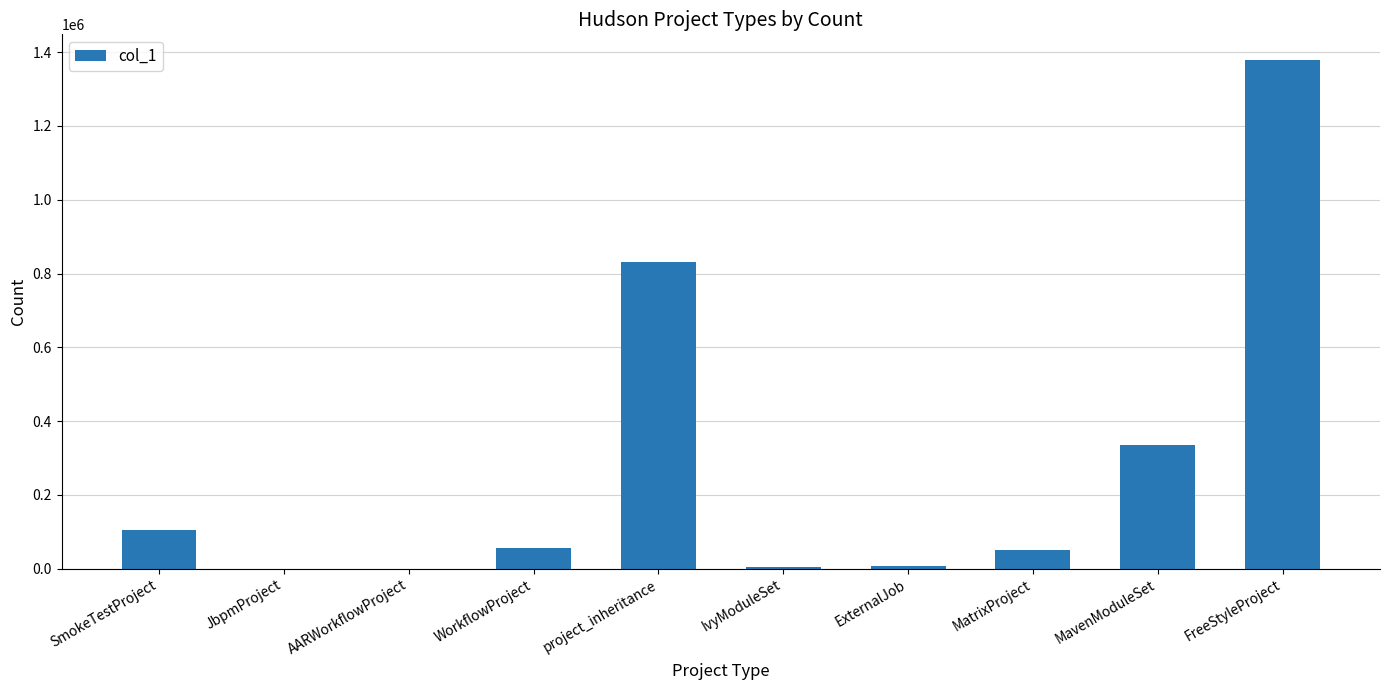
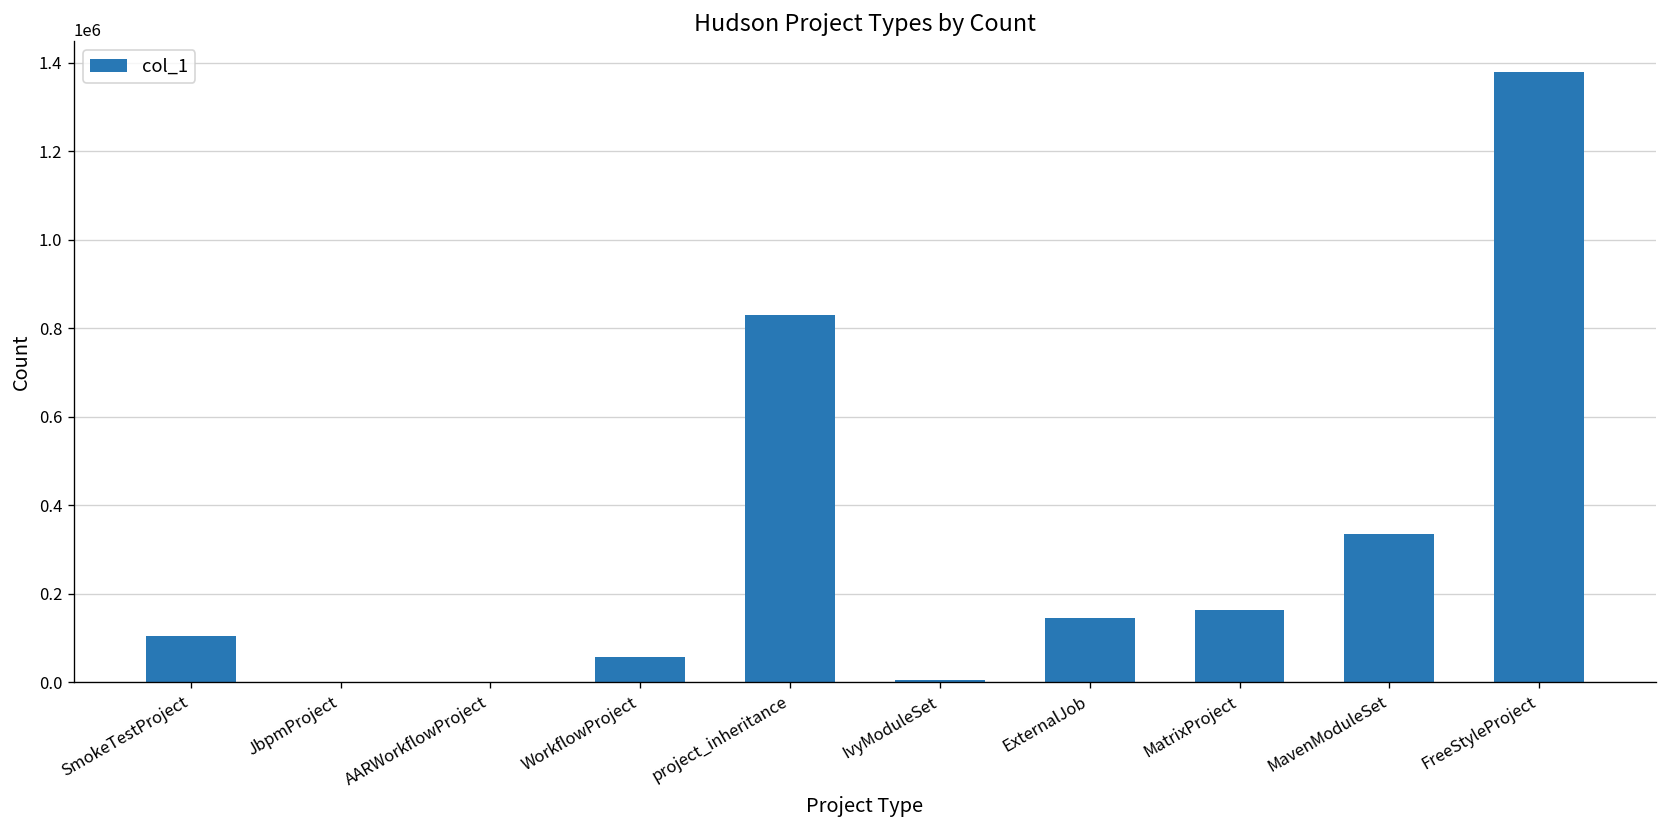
ExternalJob: 10000 -> 140000
MatrixProject: 50000 -> 160000
